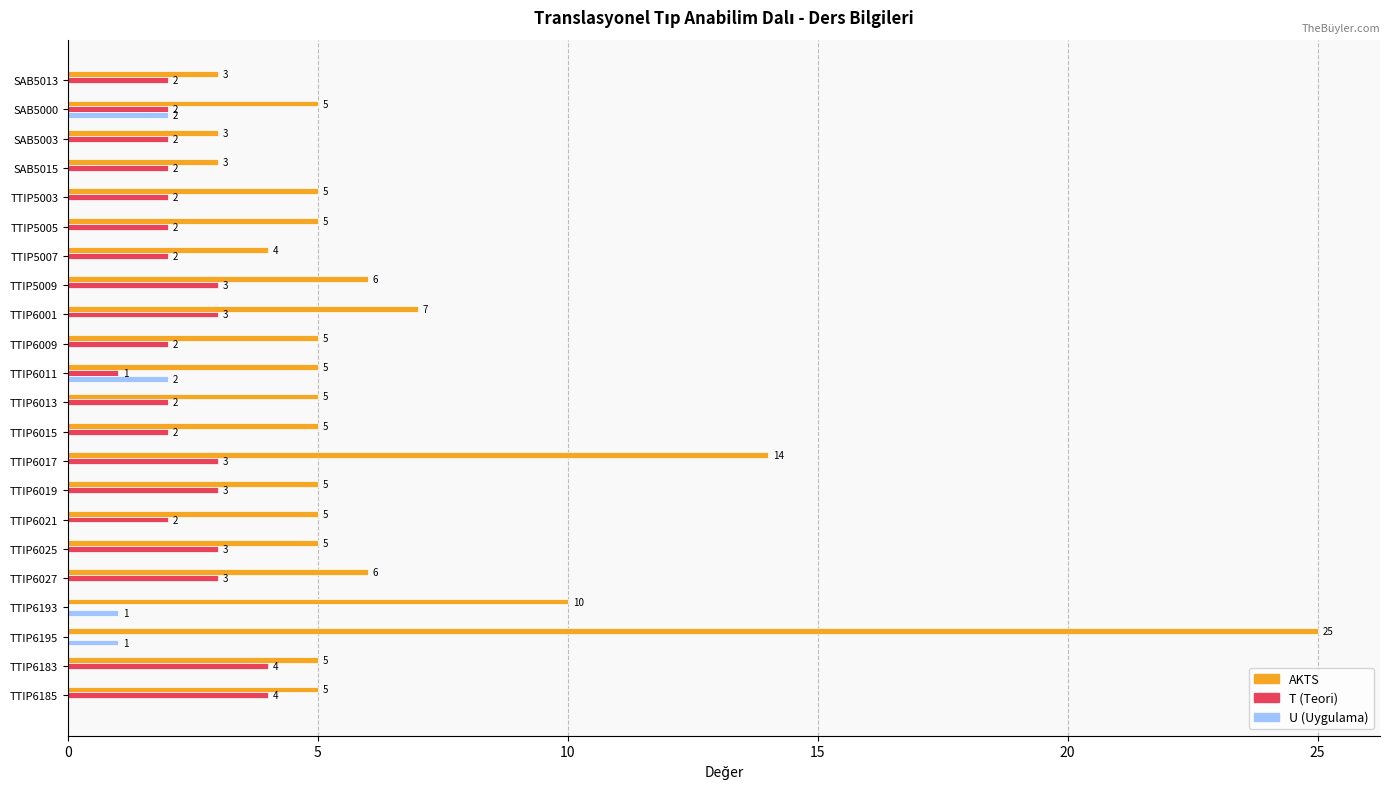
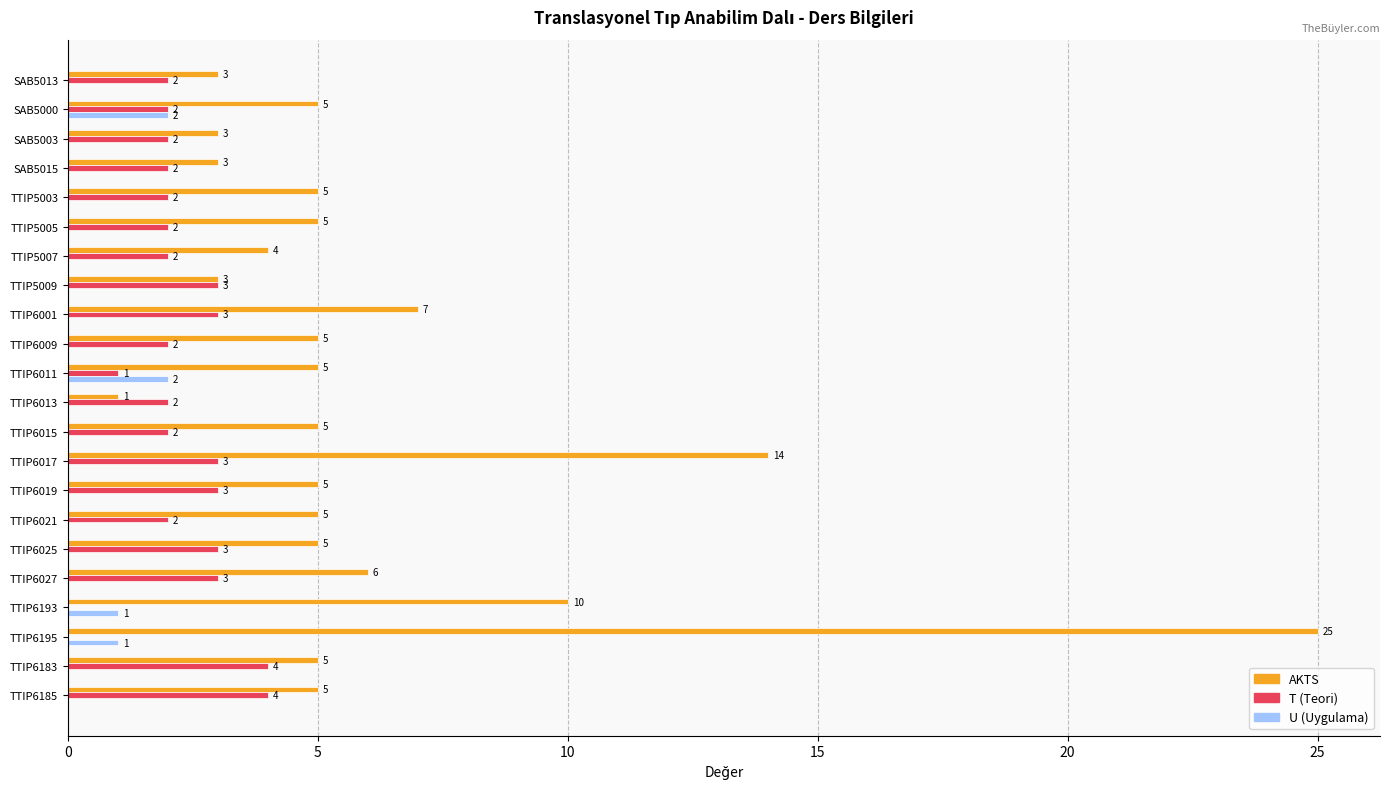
AKTS, TTIP5009: 6 -> 3
AKTS, TTIP6013: 5 -> 1
